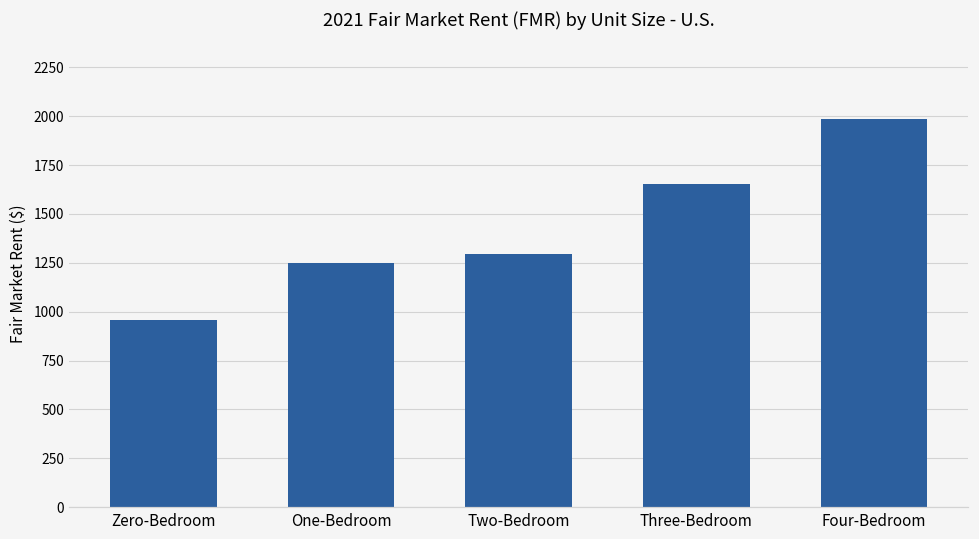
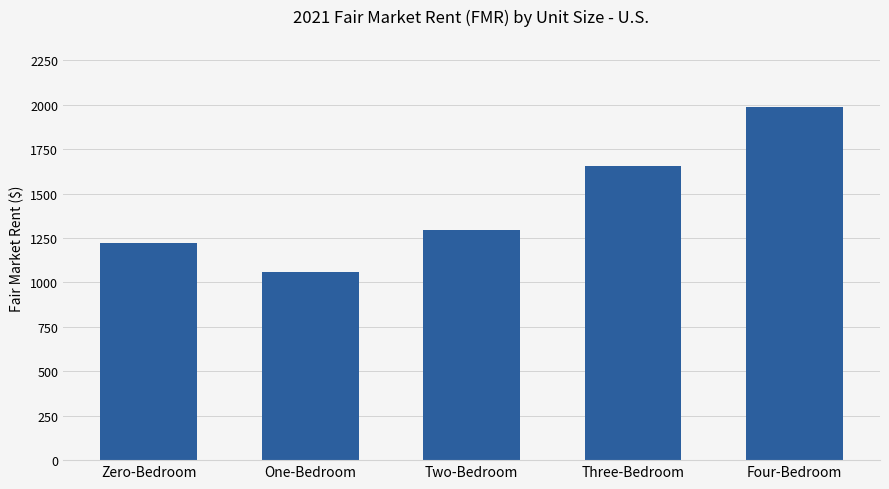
Zero-Bedroom: 960 -> 1220
One-Bedroom: 1250 -> 1060
